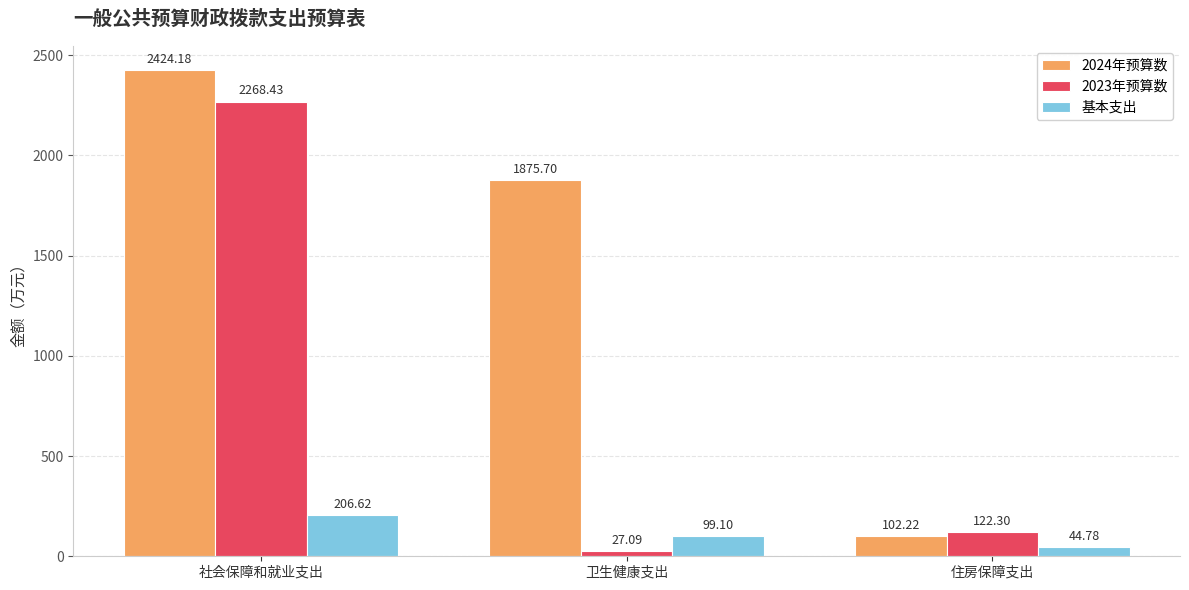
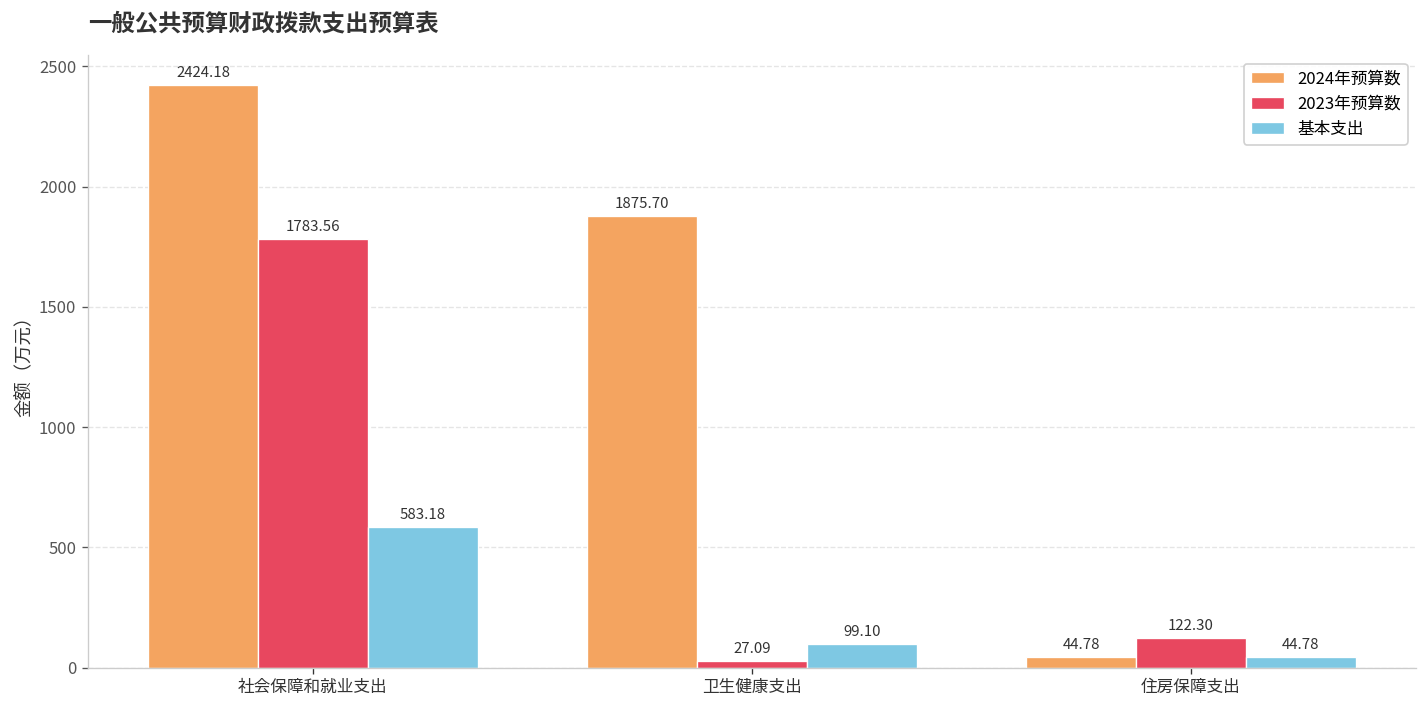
2023年预算数, 社会保障和就业支出: 2268.43 -> 1783.56
基本支出, 社会保障和就业支出: 206.62 -> 583.18
2024年预算数, 住房保障支出: 102.22 -> 44.78
